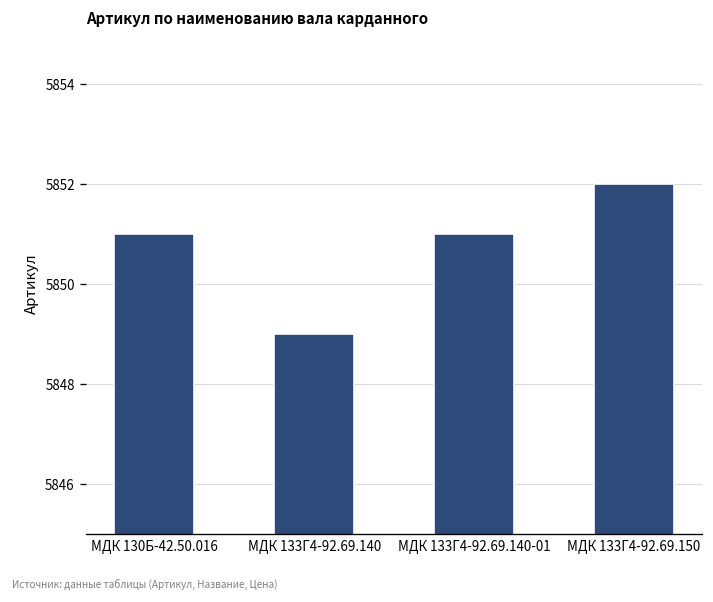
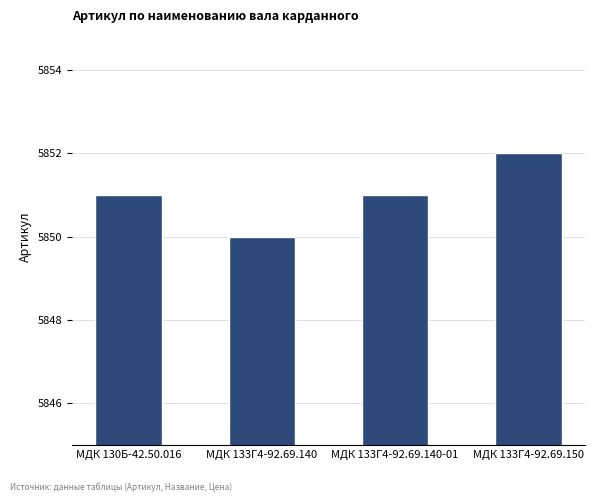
МДК 133Г4-92.69.140: 5849 -> 5850
